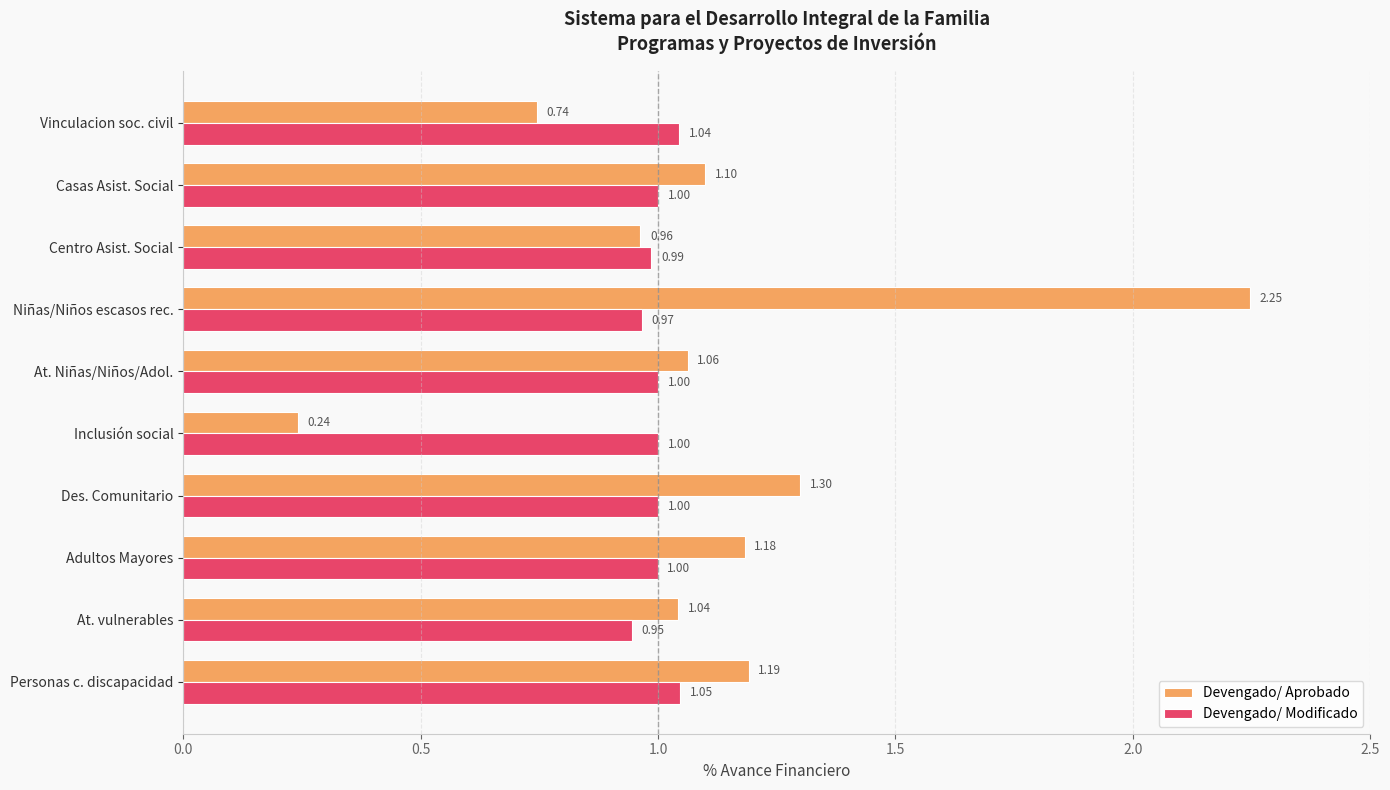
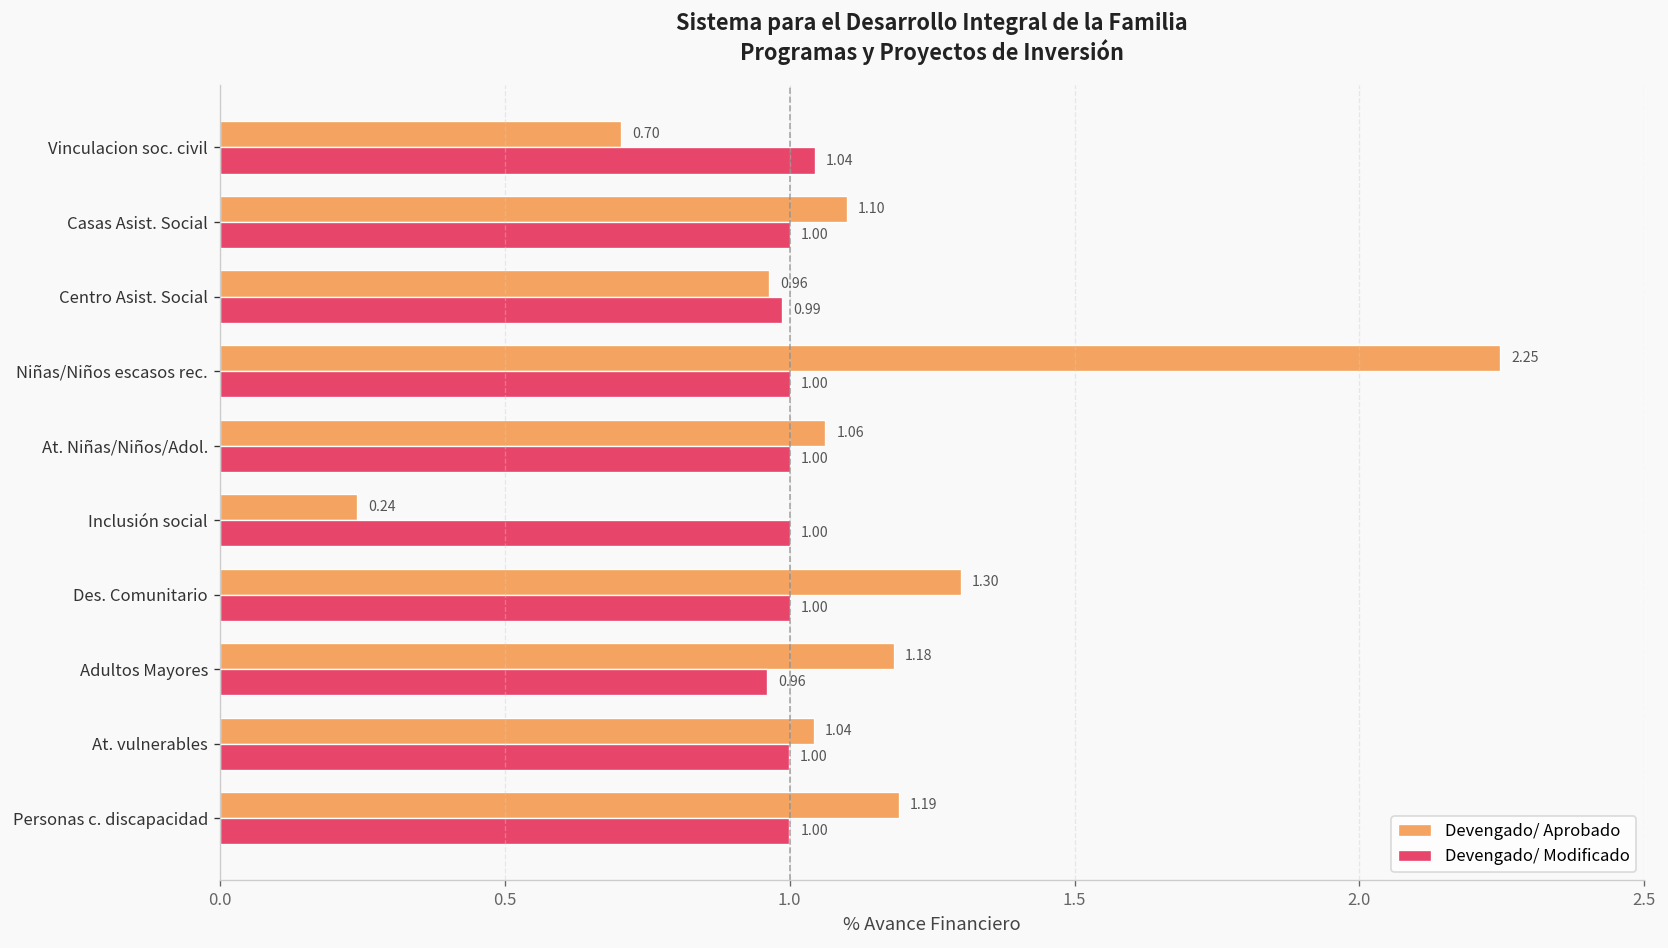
Devengado/ Aprobado, Vinculacion soc. civil: 0.74 -> 0.70
Devengado/ Modificado, Niñas/Niños escasos rec.: 0.97 -> 1.00
Devengado/ Modificado, Adultos Mayores: 1.00 -> 0.96
Devengado/ Modificado, At. vulnerables: 0.95 -> 1.00
Devengado/ Modificado, Personas c. discapacidad: 1.05 -> 1.00
